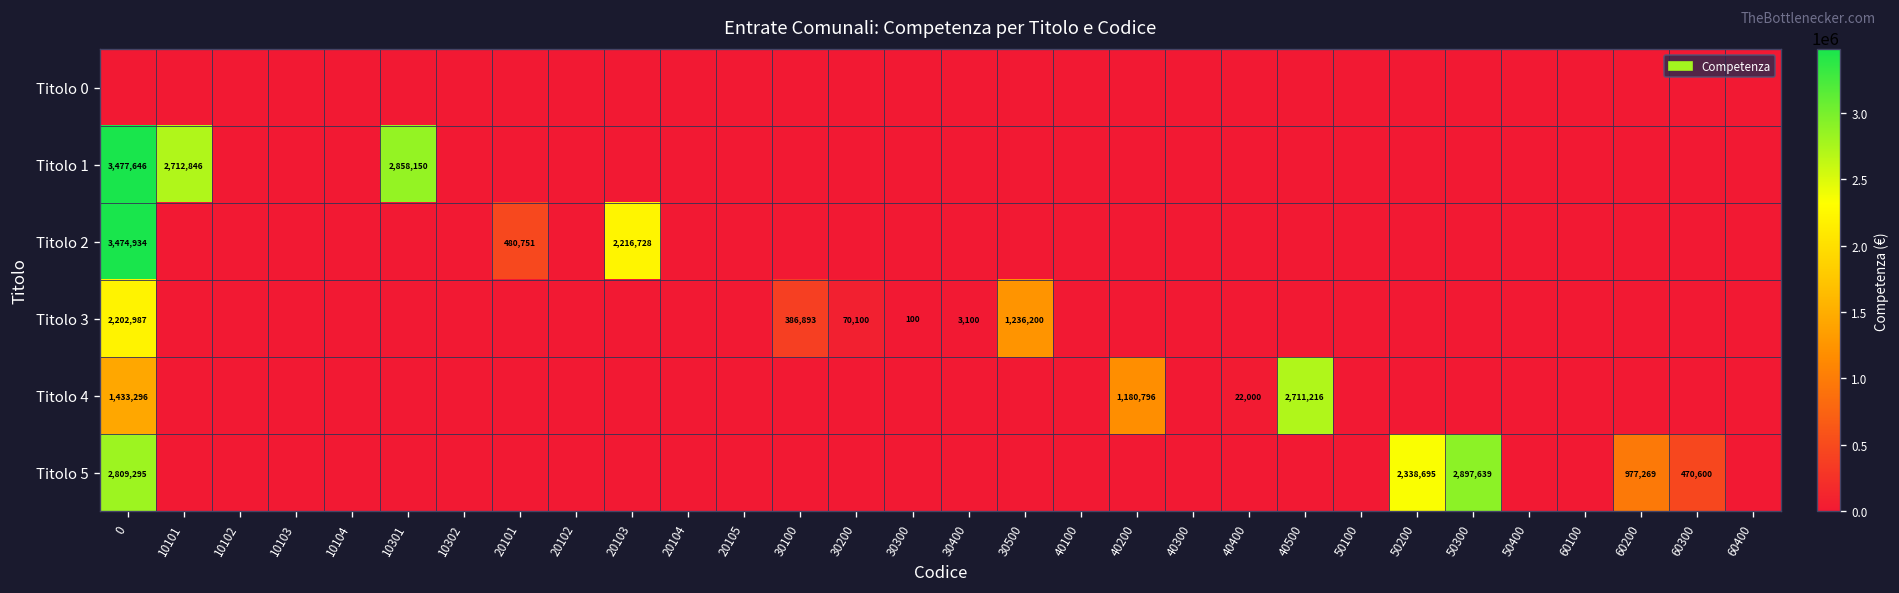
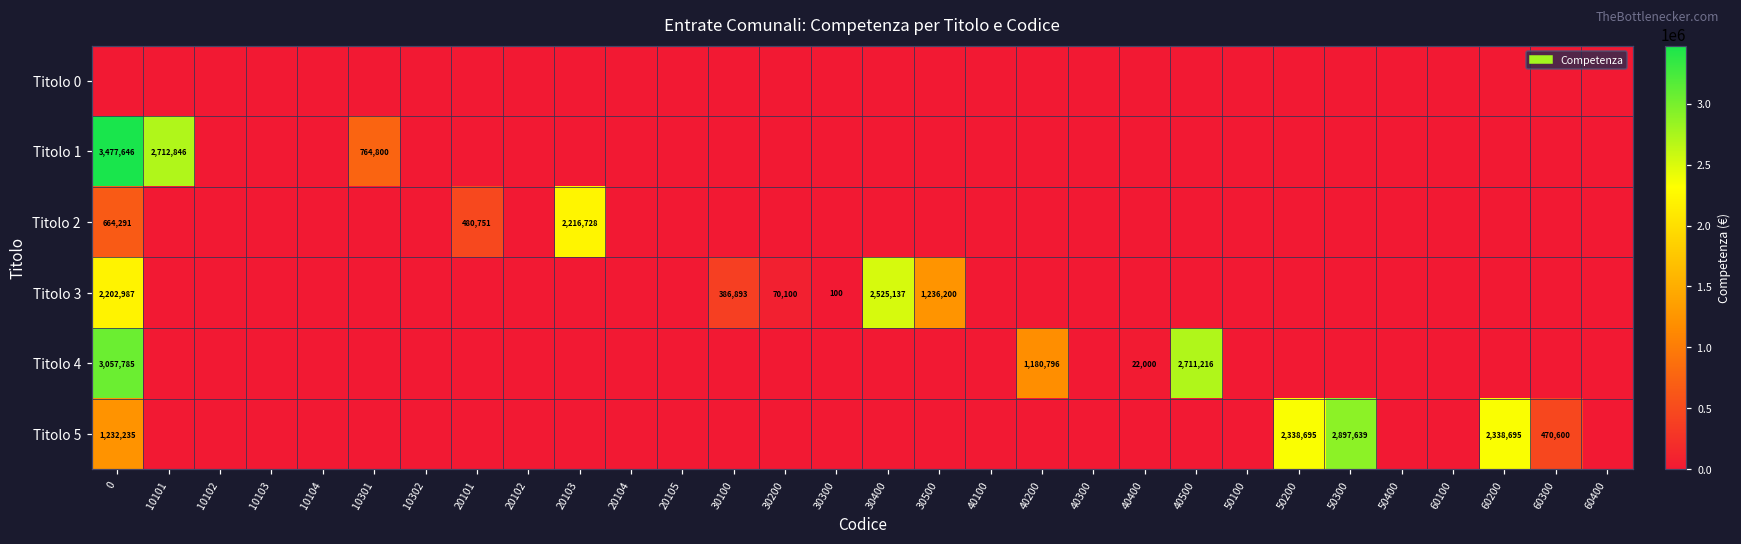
Titolo 1, 10301: 2,858,150 -> 764,800
Titolo 2, 0: 3,474,934 -> 664,291
Titolo 3, 30400: 3,100 -> 2,525,137
Titolo 4, 0: 1,433,296 -> 3,057,785
Titolo 5, 0: 2,809,295 -> 1,232,235
Titolo 5, 60200: 977,269 -> 2,338,695
